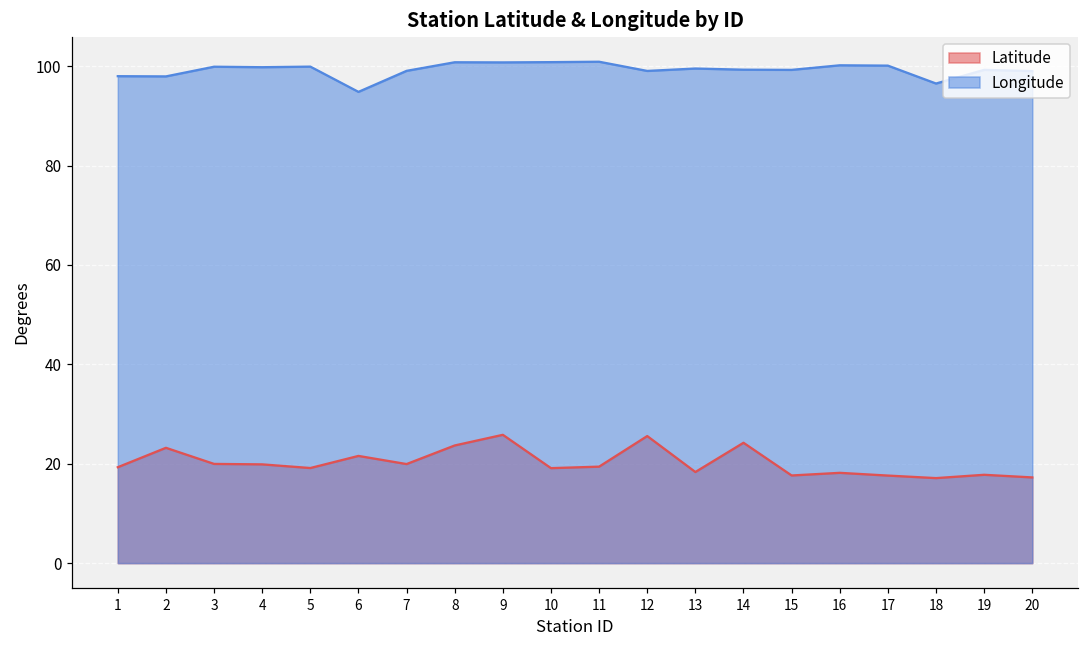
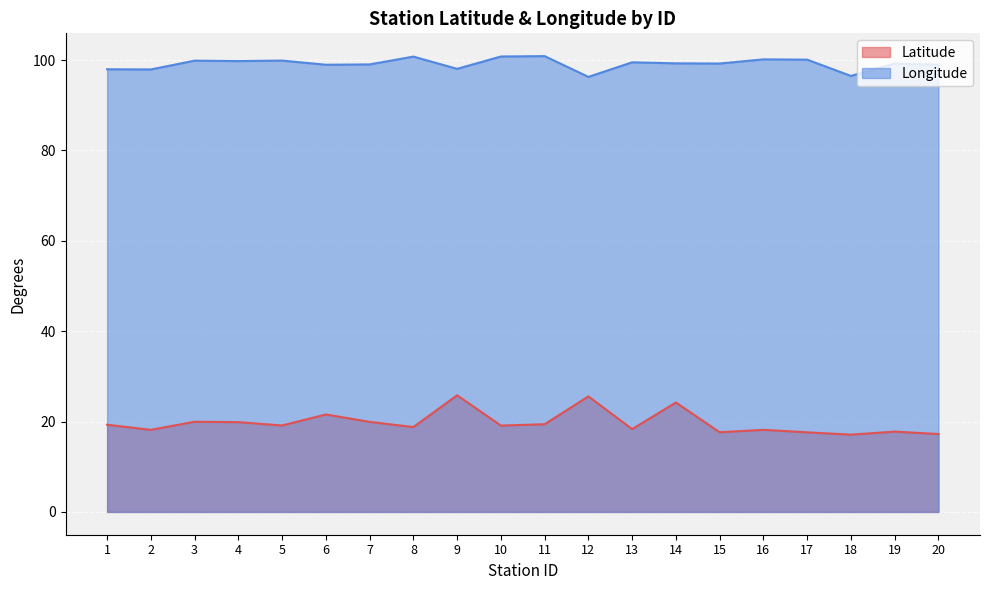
Latitude, 2: 23 -> 18
Longitude, 6: 95 -> 99
Latitude, 8: 24 -> 19
Longitude, 9: 101 -> 98
Longitude, 12: 99 -> 96
